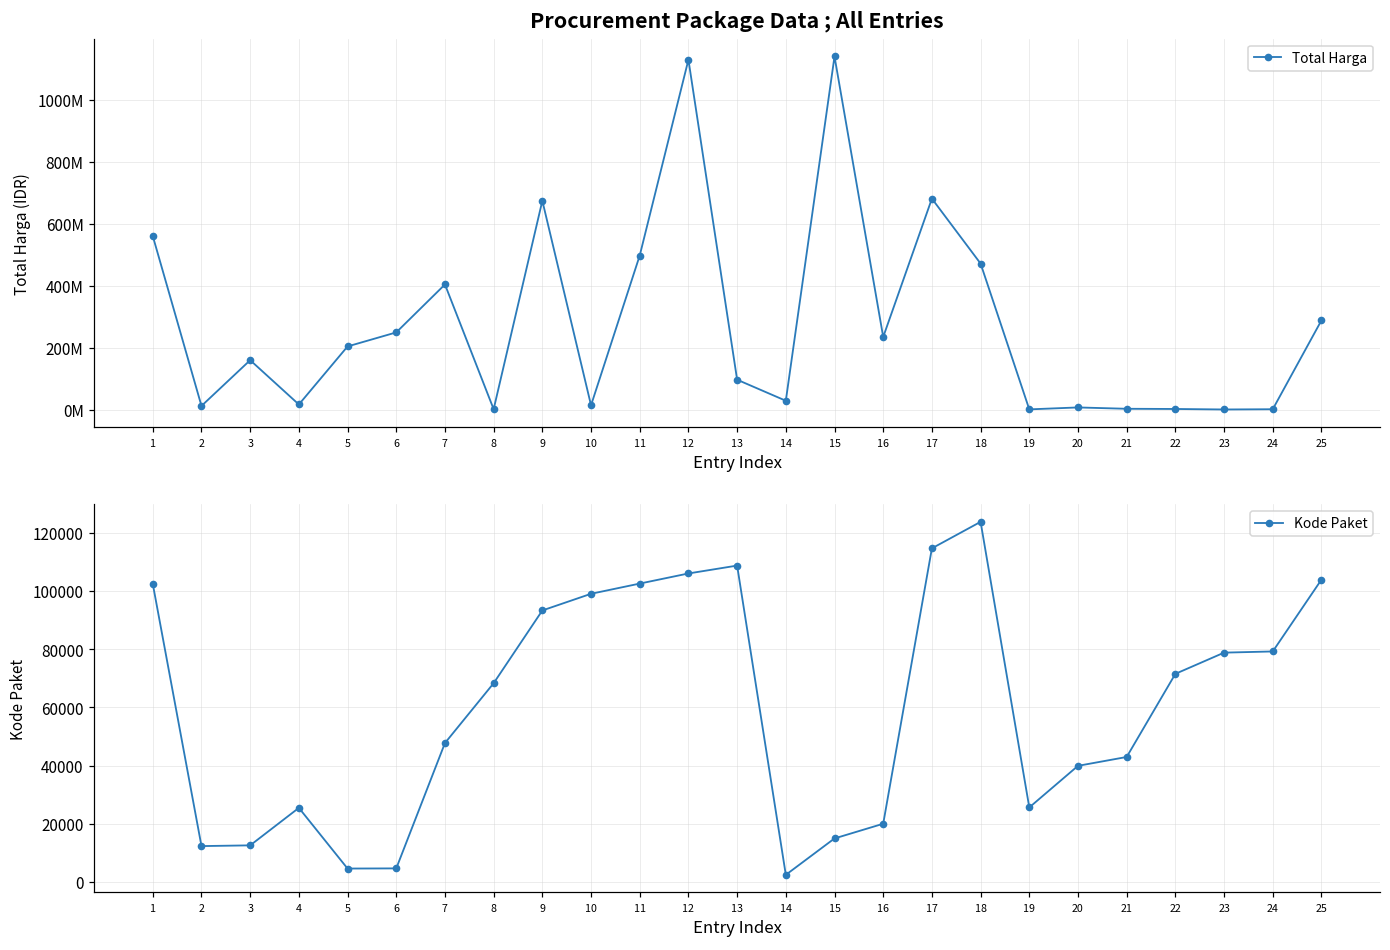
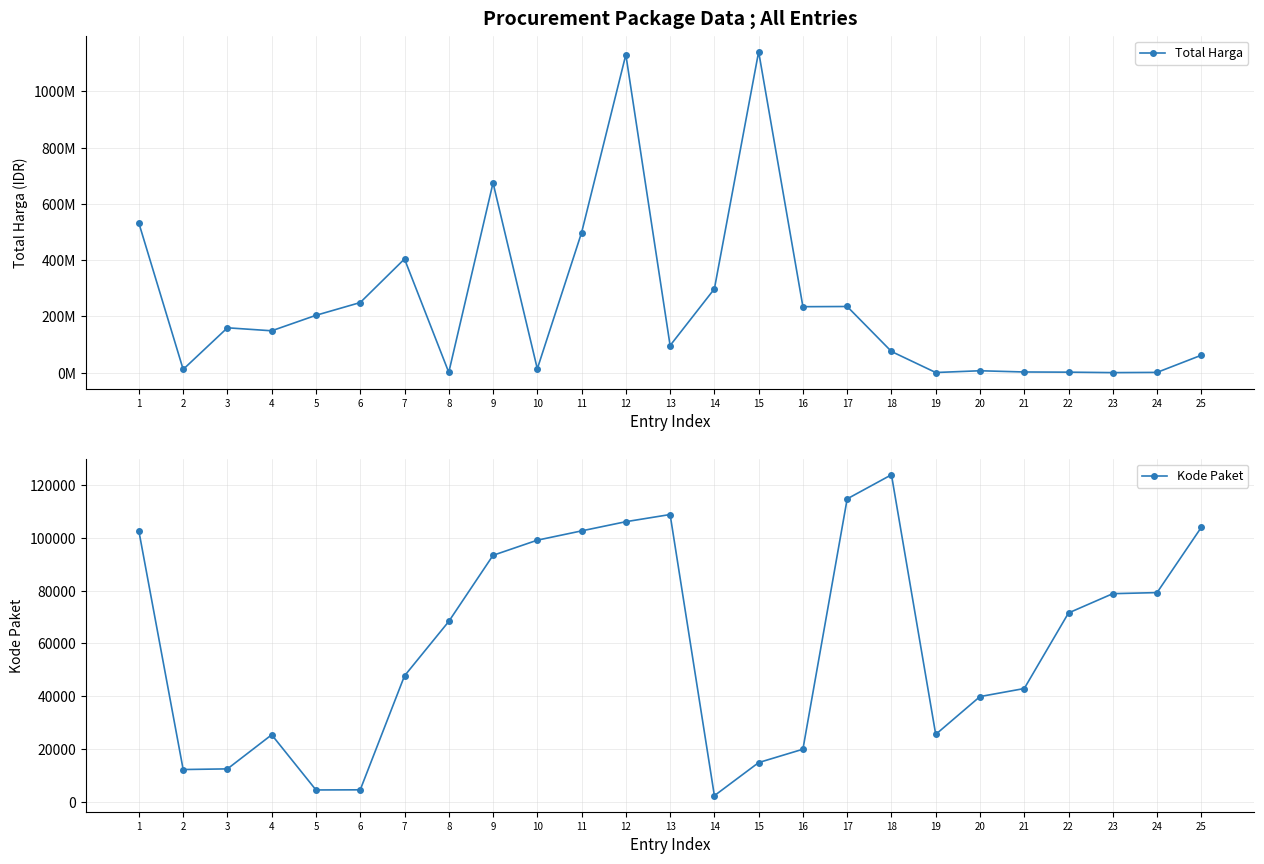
Procurement Package Data ; All Entries, 1: 560000000 -> 530000000
Procurement Package Data ; All Entries, 4: 20000000 -> 150000000
Procurement Package Data ; All Entries, 14: 30000000 -> 300000000
Procurement Package Data ; All Entries, 17: 680000000 -> 240000000
Procurement Package Data ; All Entries, 18: 470000000 -> 80000000
Procurement Package Data ; All Entries, 25: 290000000 -> 60000000
